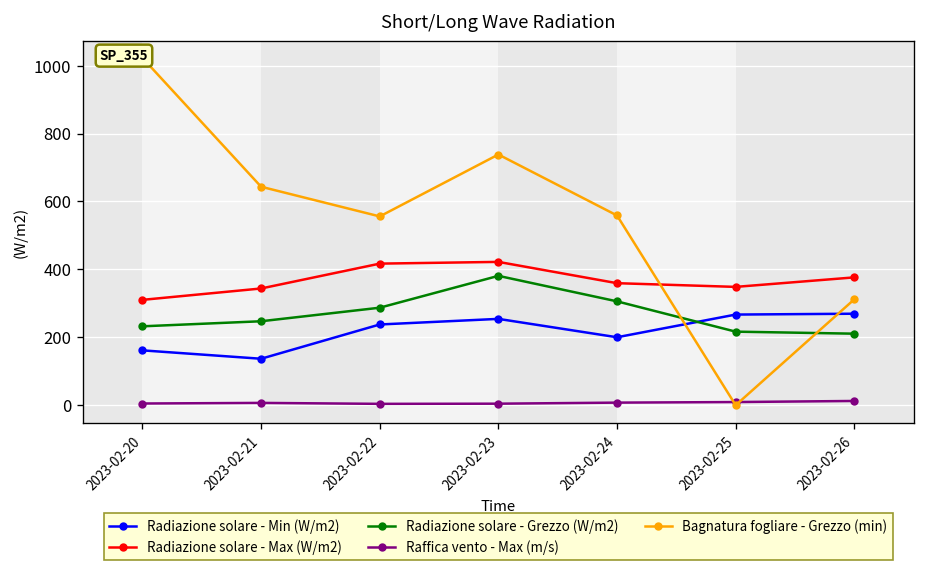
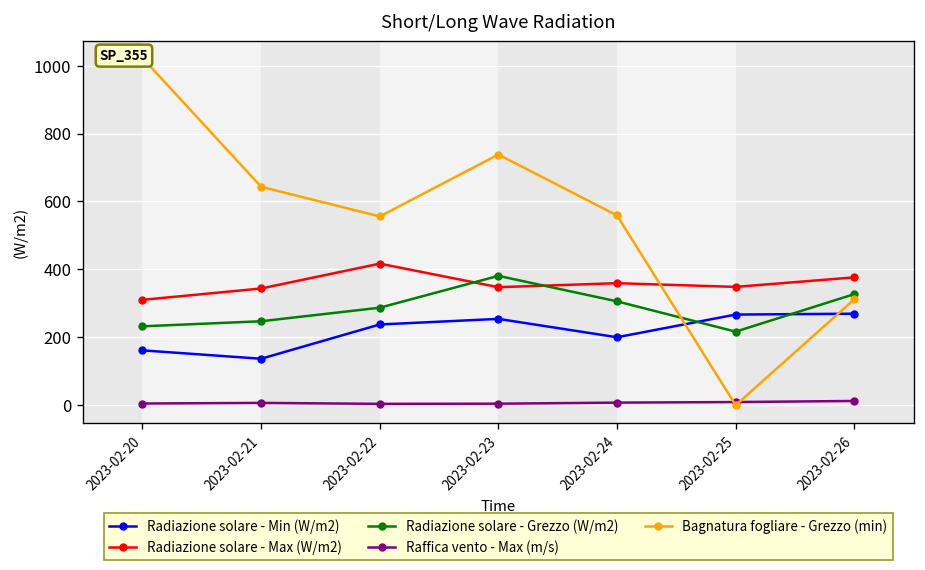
Radiazione solare - Max (W/m2), 2023-02-23: 420 -> 350
Radiazione solare - Grezzo (W/m2), 2023-02-26: 210 -> 330
